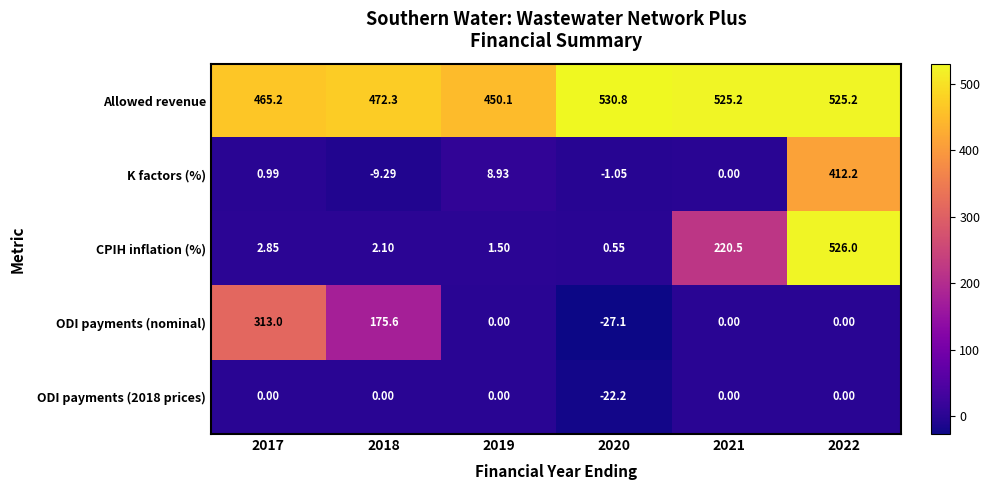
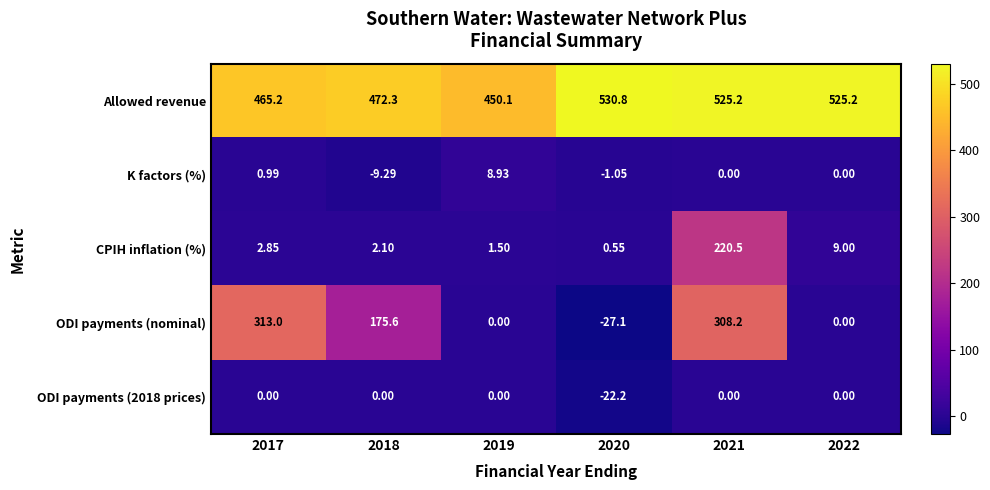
K factors (%), 2022: 412.2 -> 0.00
CPIH inflation (%), 2022: 526.0 -> 9.00
ODI payments (nominal), 2021: 0.00 -> 308.2
